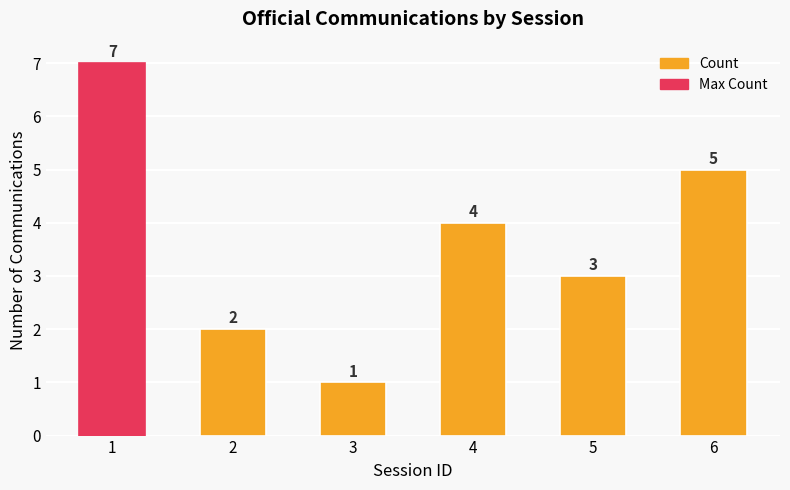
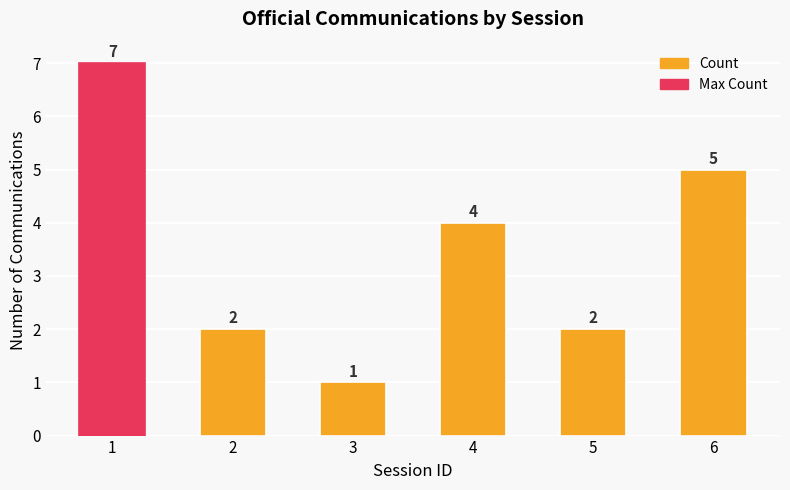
5: 3 -> 2
